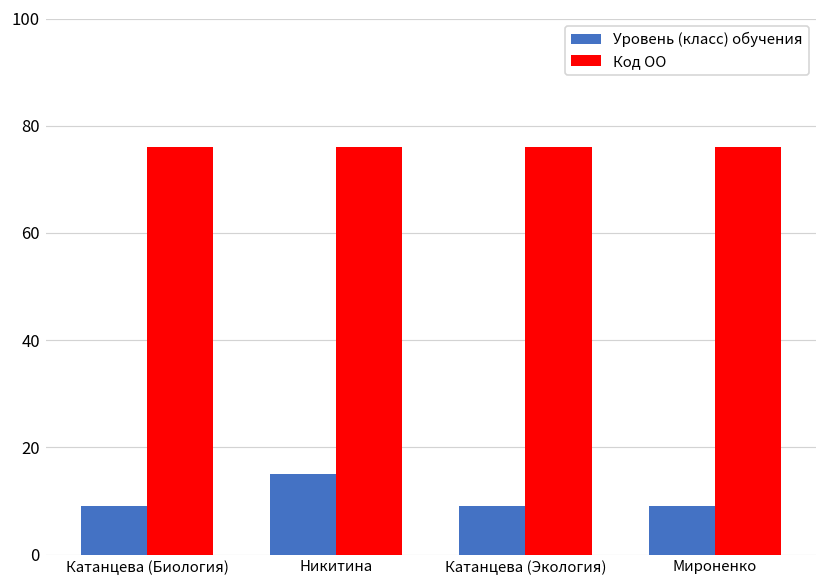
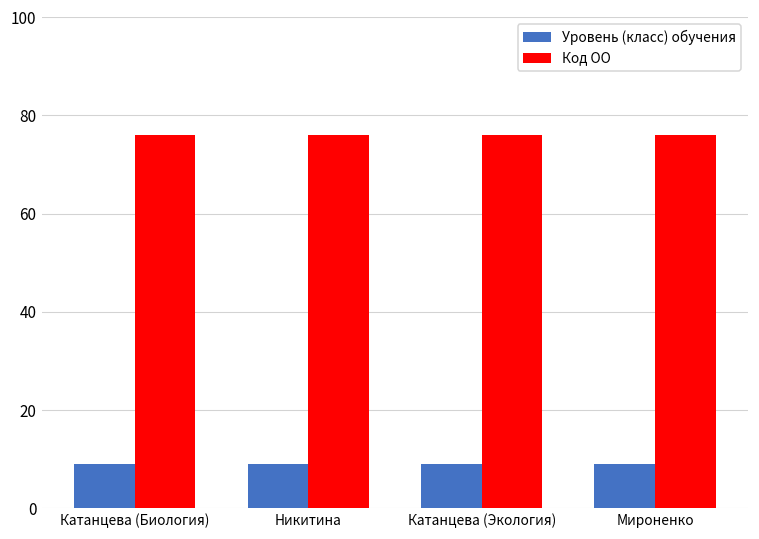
Уровень (класс) обучения, Никитина: 15 -> 9
